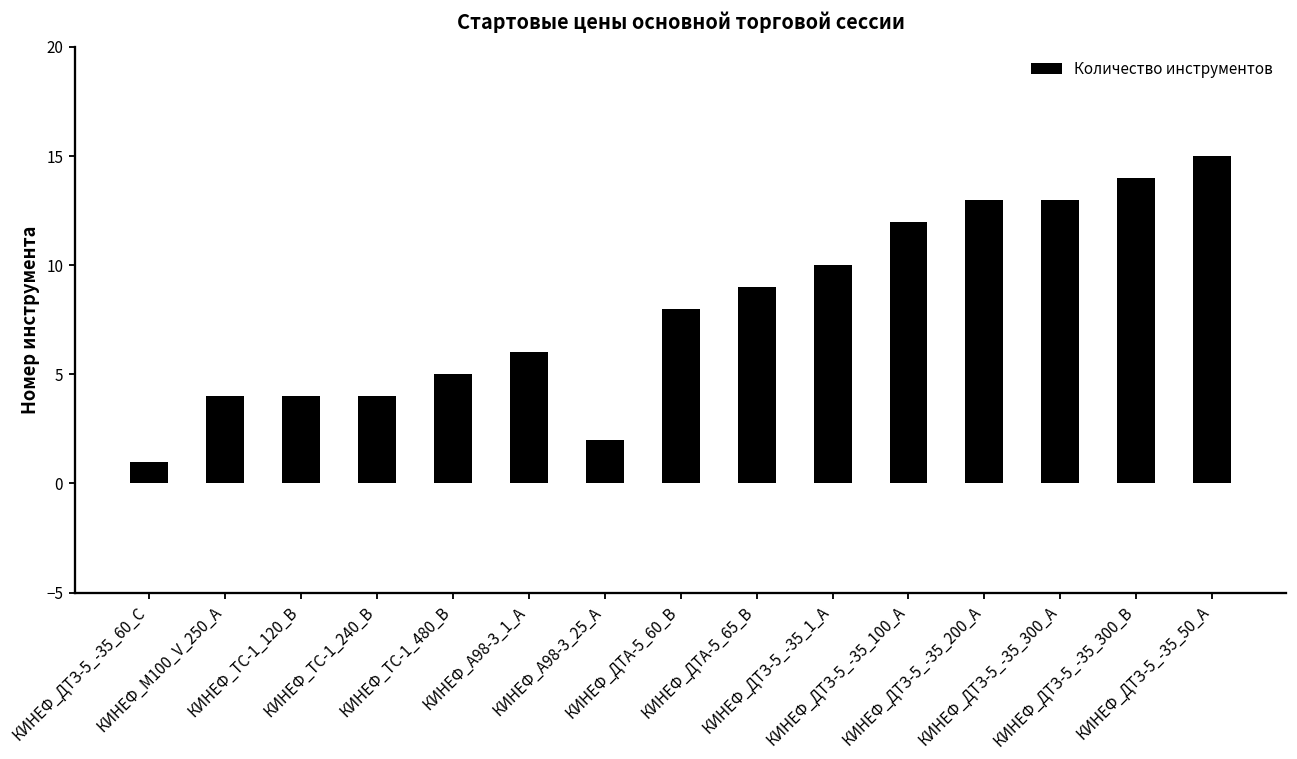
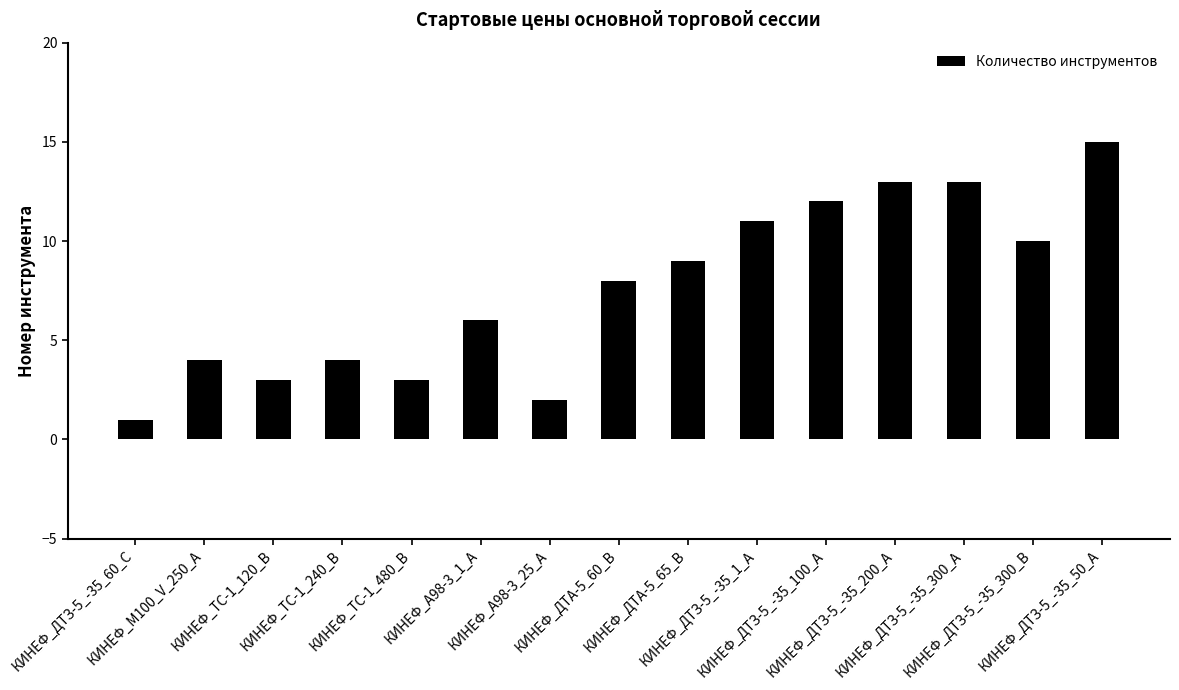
КИНЕФ_ТС-1_120_В: 4 -> 3
КИНЕФ_ТС-1_480_В: 5 -> 3
КИНЕФ_ДТЗ-5_-35_1_А: 10 -> 11
КИНЕФ_ДТЗ-5_-35_300_В: 14 -> 10
